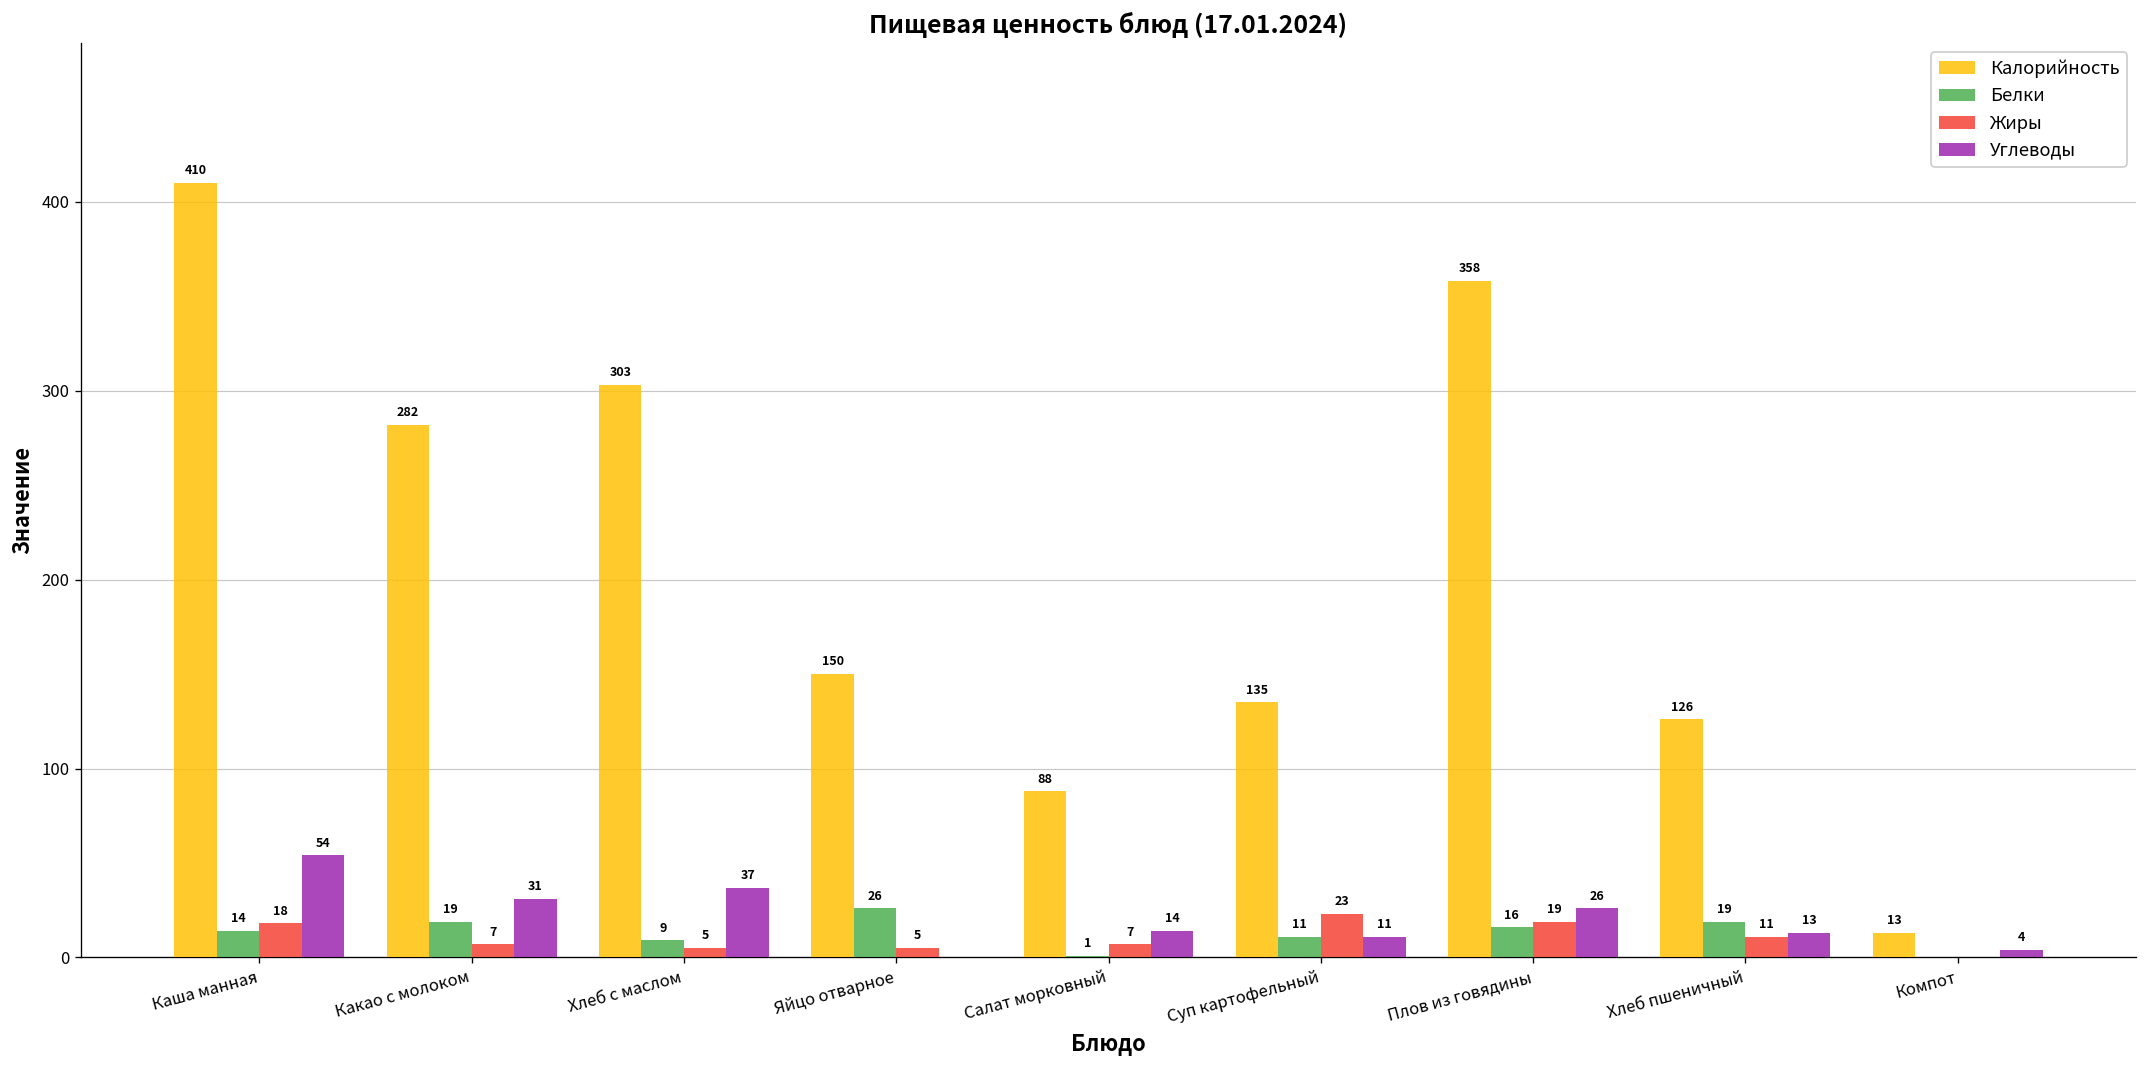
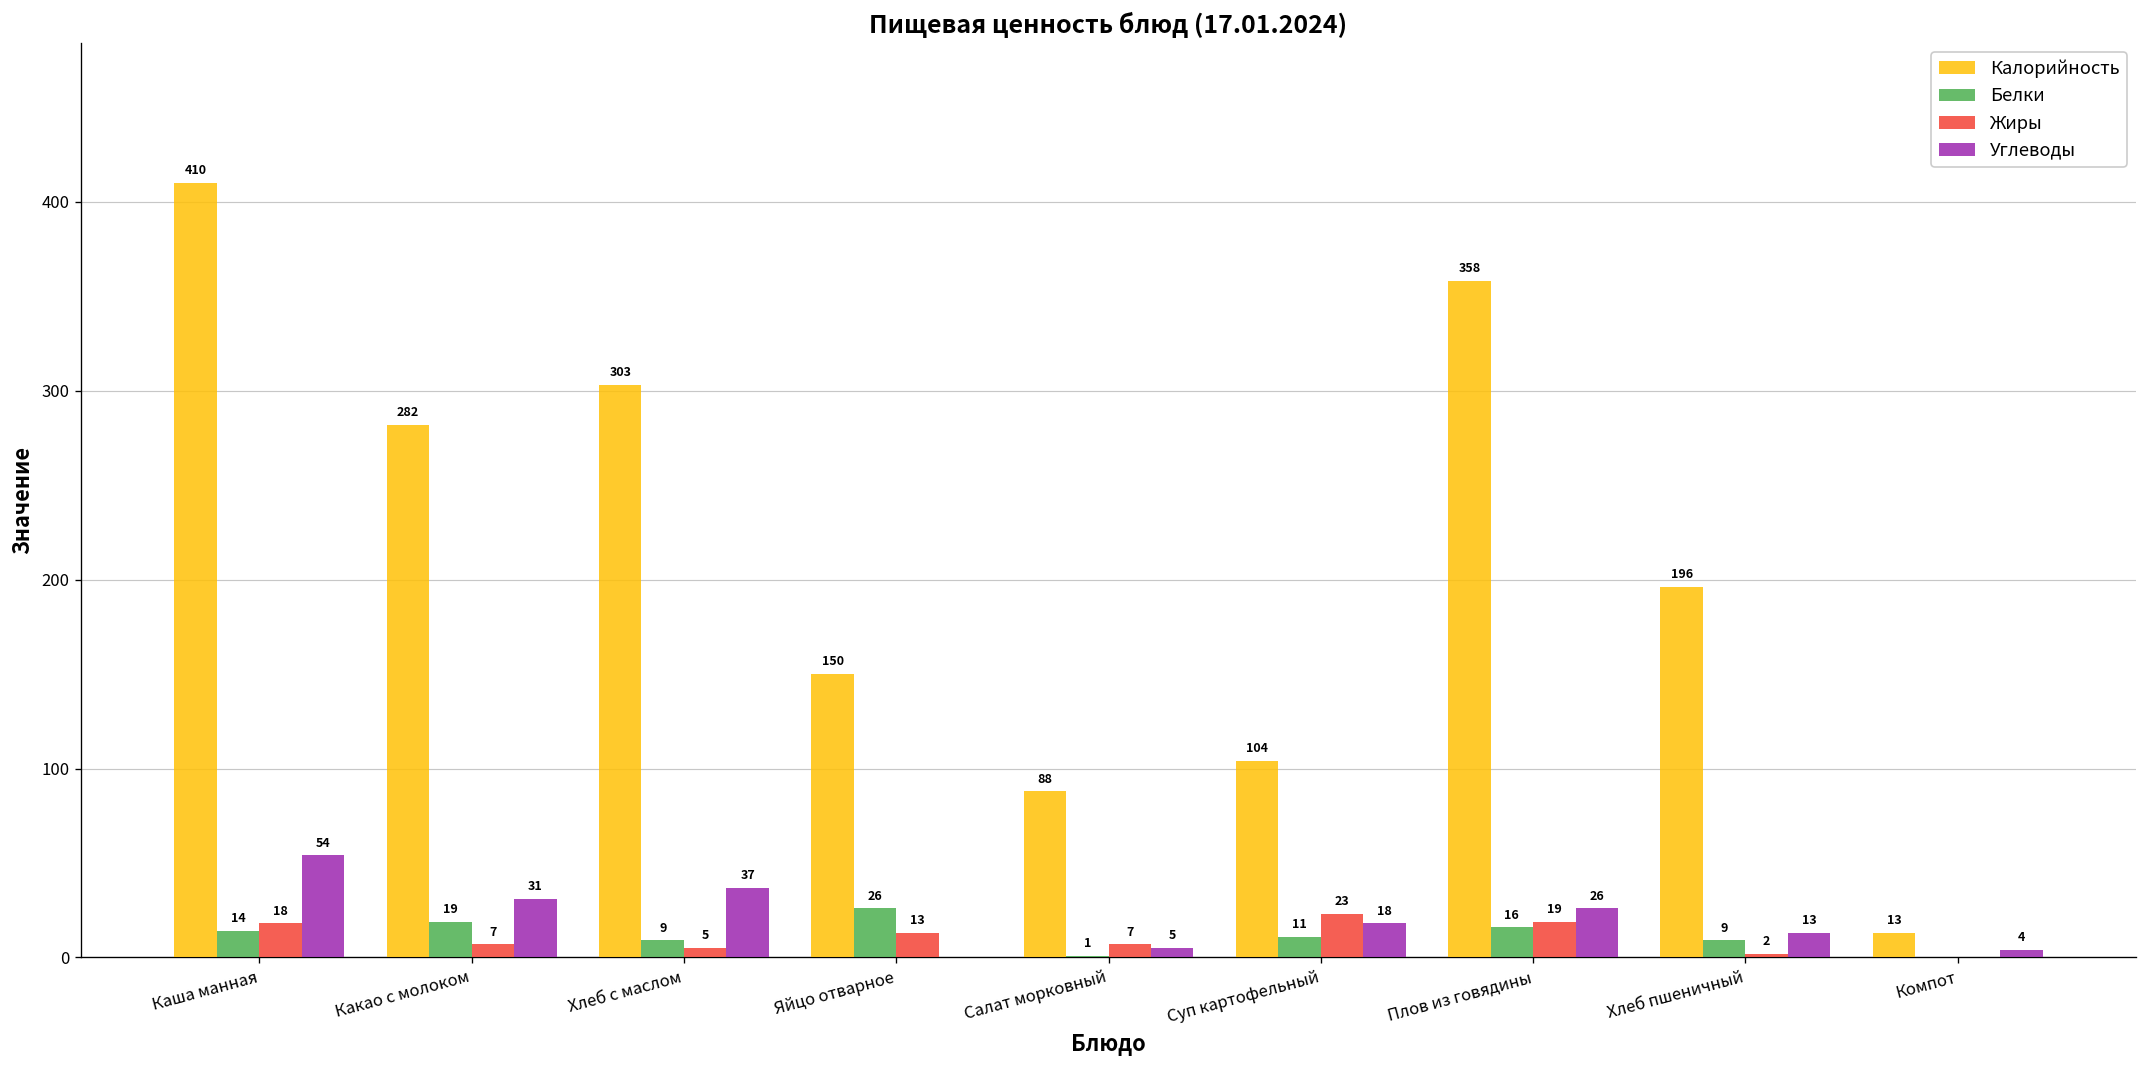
Жиры, Яйцо отварное: 5 -> 13
Углеводы, Салат морковный: 14 -> 5
Калорийность, Суп картофельный: 135 -> 104
Углеводы, Суп картофельный: 11 -> 18
Калорийность, Хлеб пшеничный: 126 -> 196
Белки, Хлеб пшеничный: 19 -> 9
Жиры, Хлеб пшеничный: 11 -> 2
